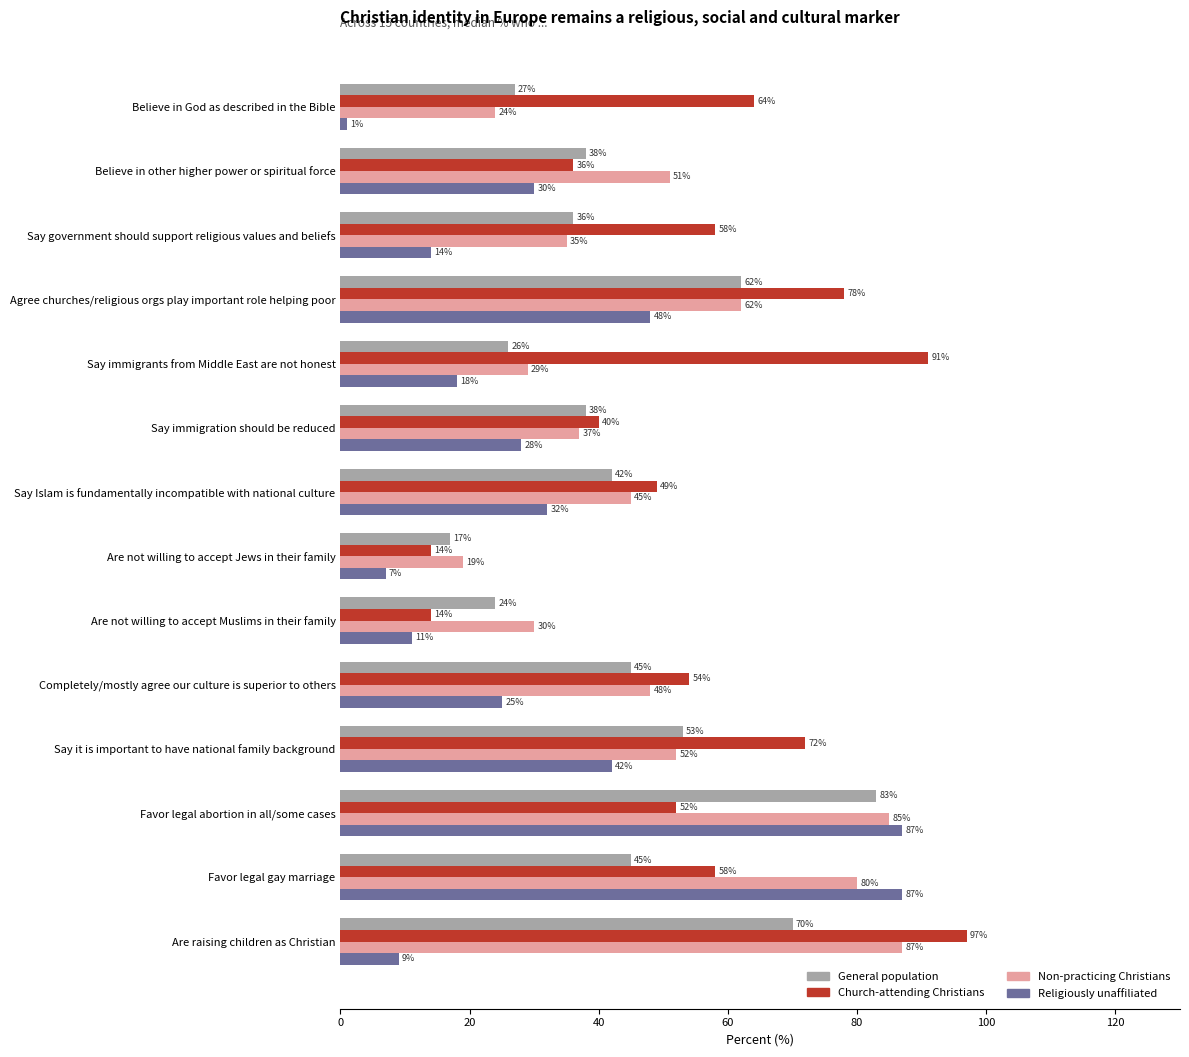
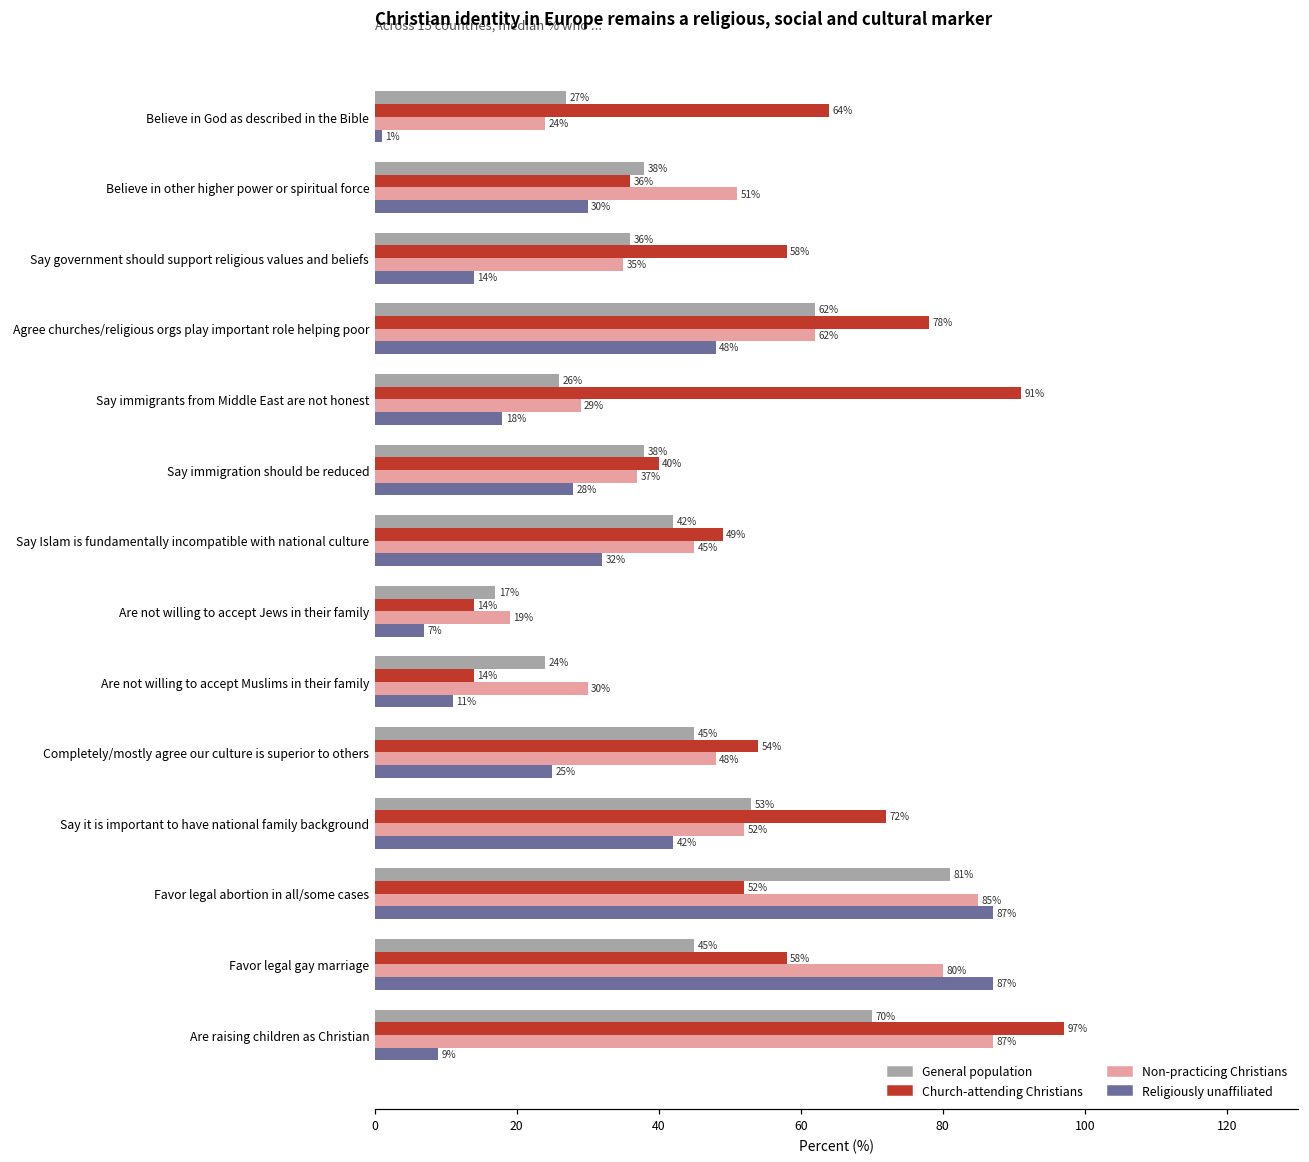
General population, Favor legal abortion in all/some cases: 83% -> 81%
